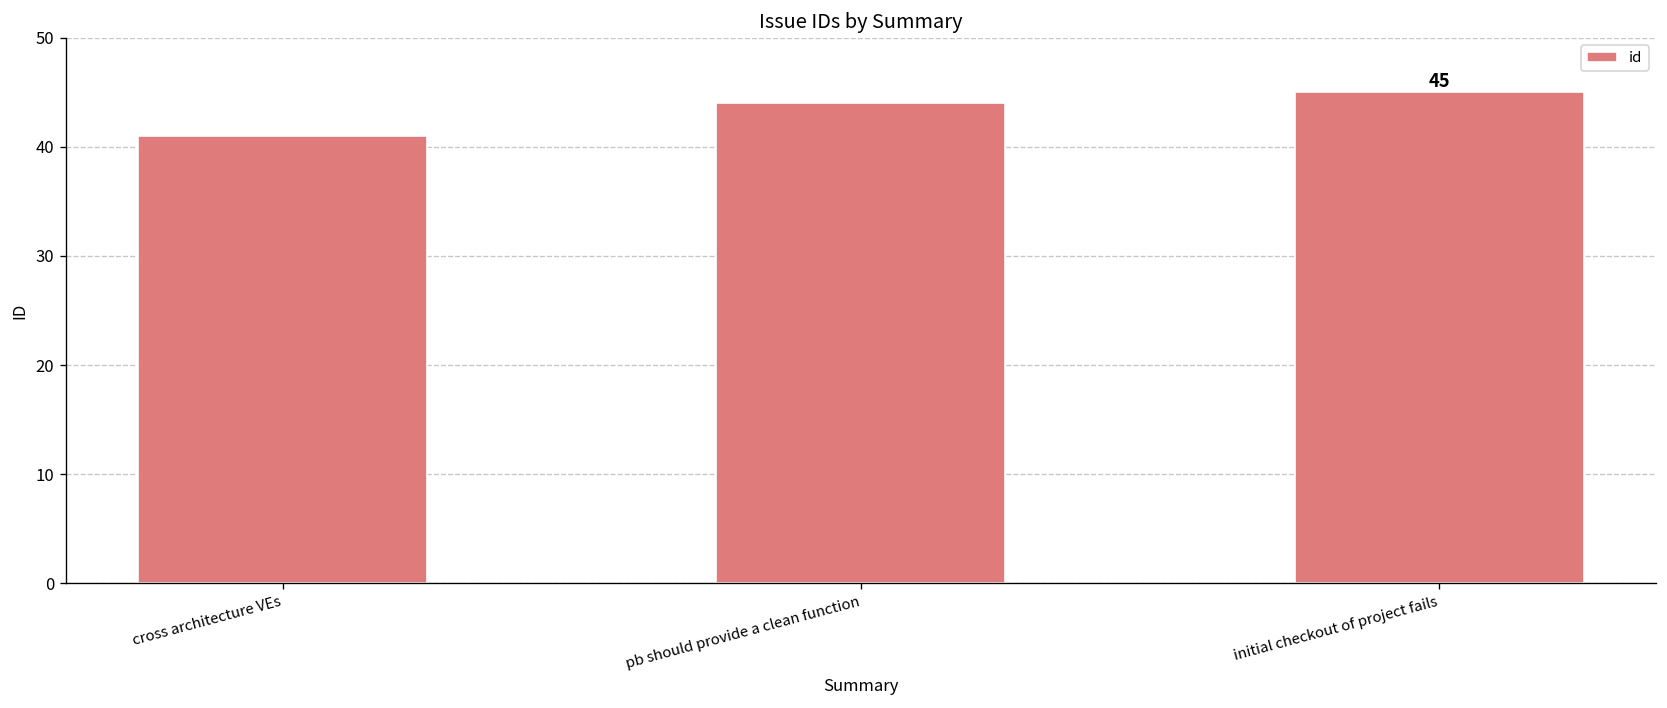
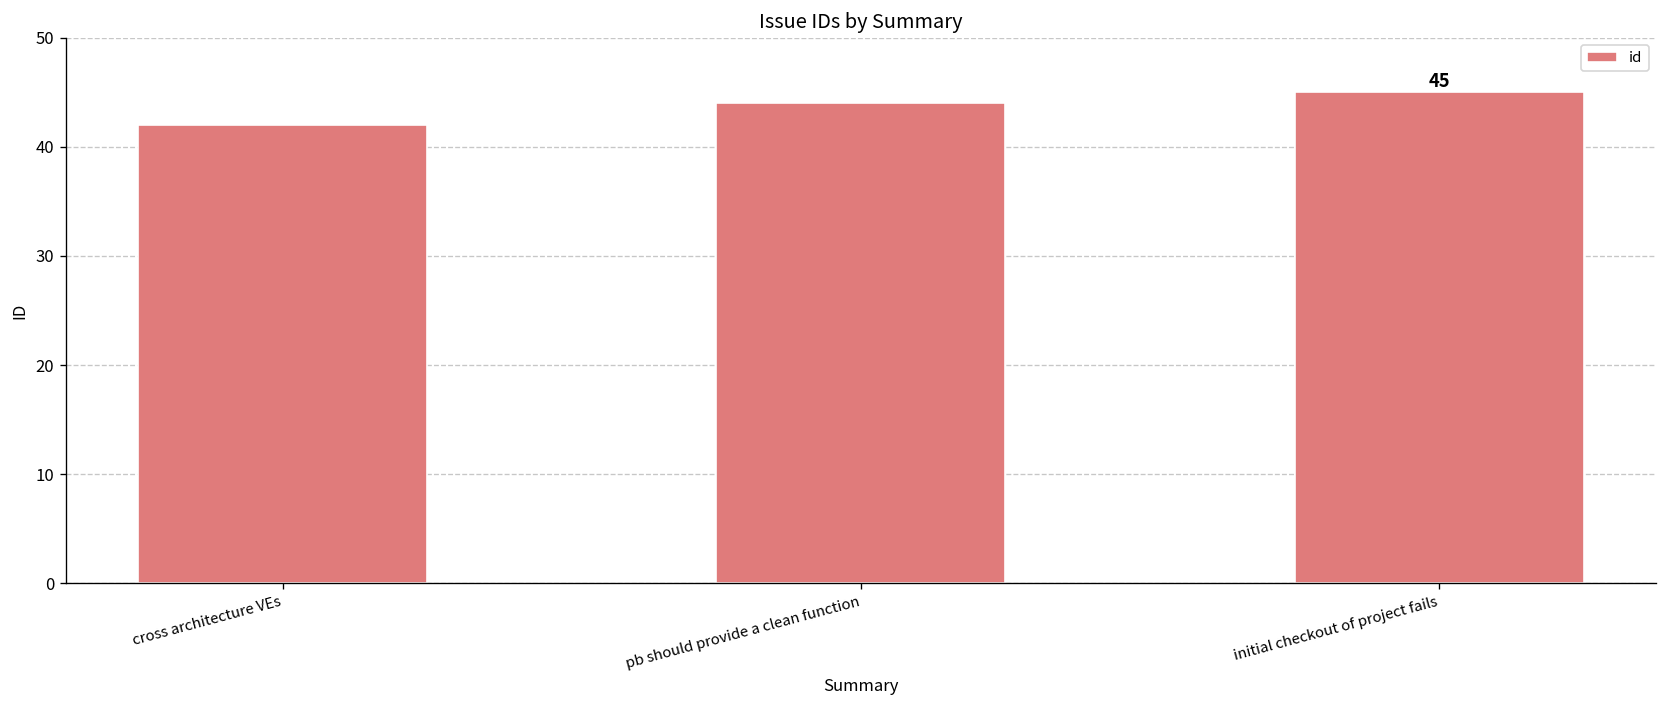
cross architecture VEs: 41 -> 42
